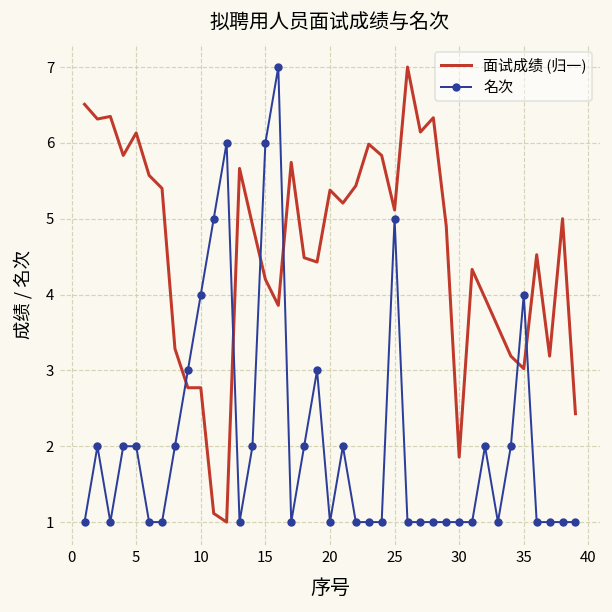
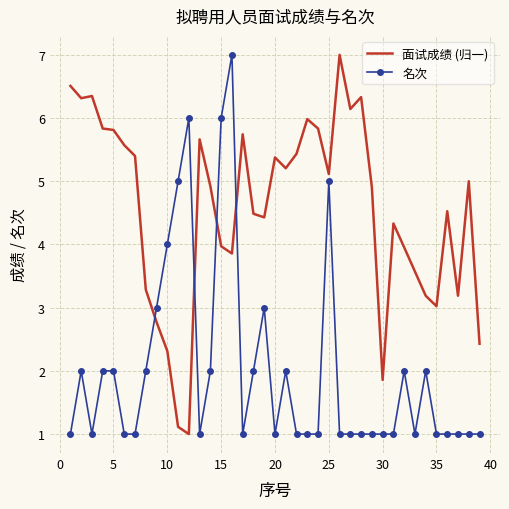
面试成绩 (归一), 5: 6.1 -> 5.8
面试成绩 (归一), 10: 2.8 -> 2.3
面试成绩 (归一), 15: 4.2 -> 4.0
名次, 35: 4 -> 1
